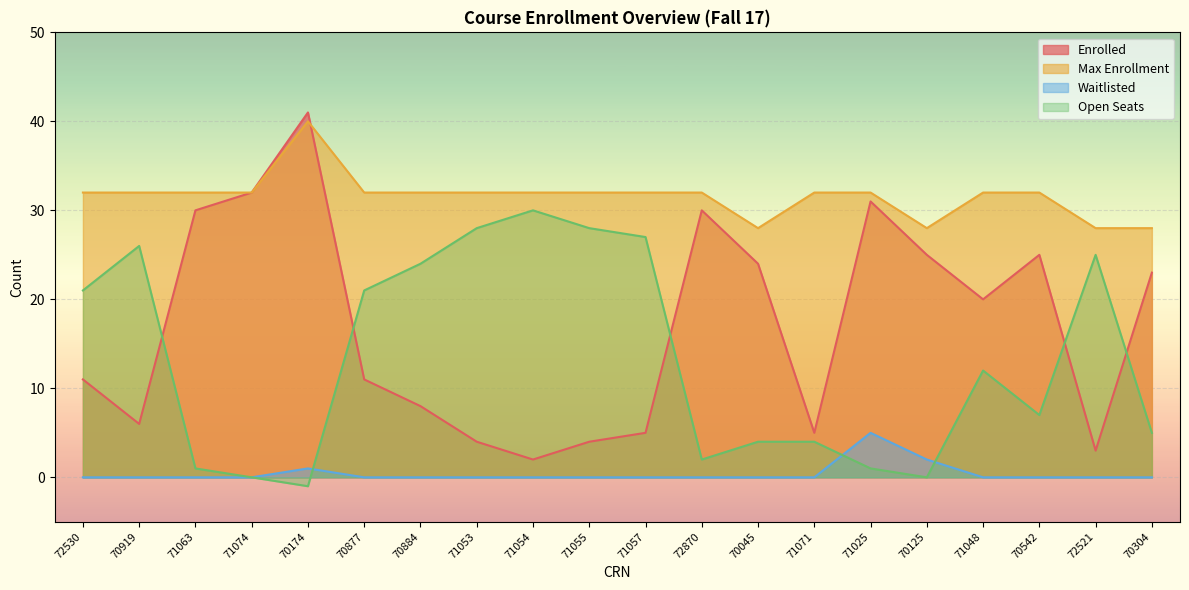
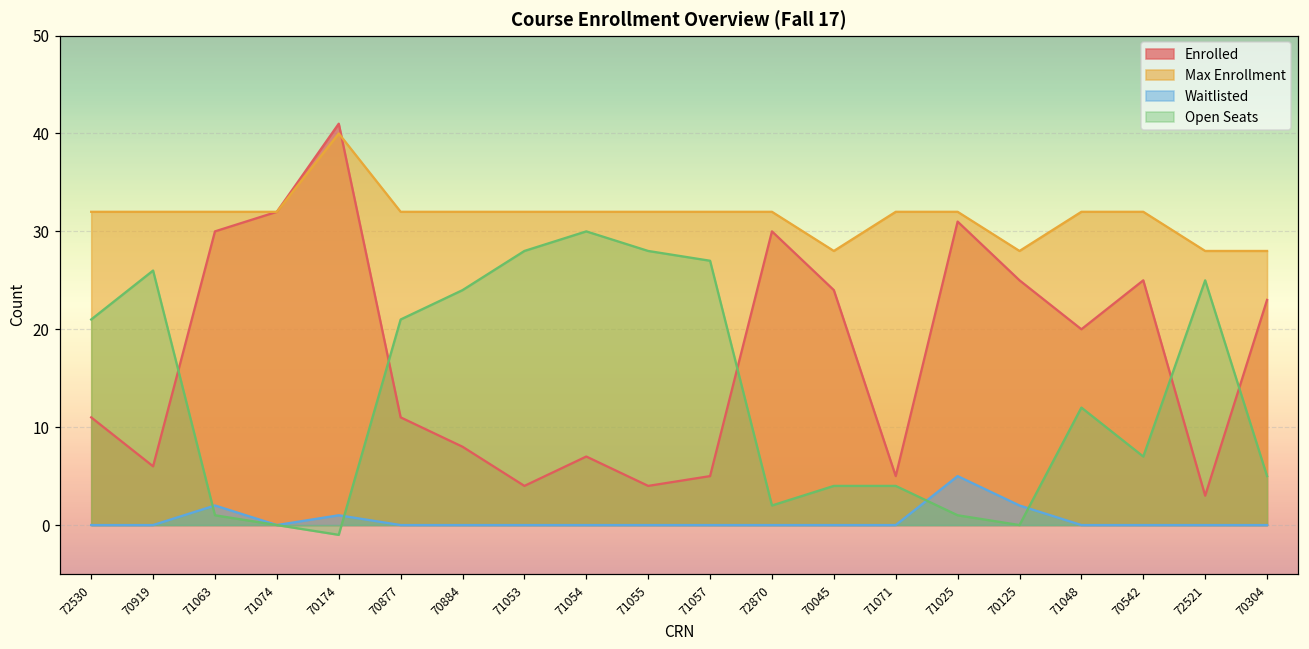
Waitlisted, 71063: 0 -> 2
Enrolled, 71054: 2 -> 7
